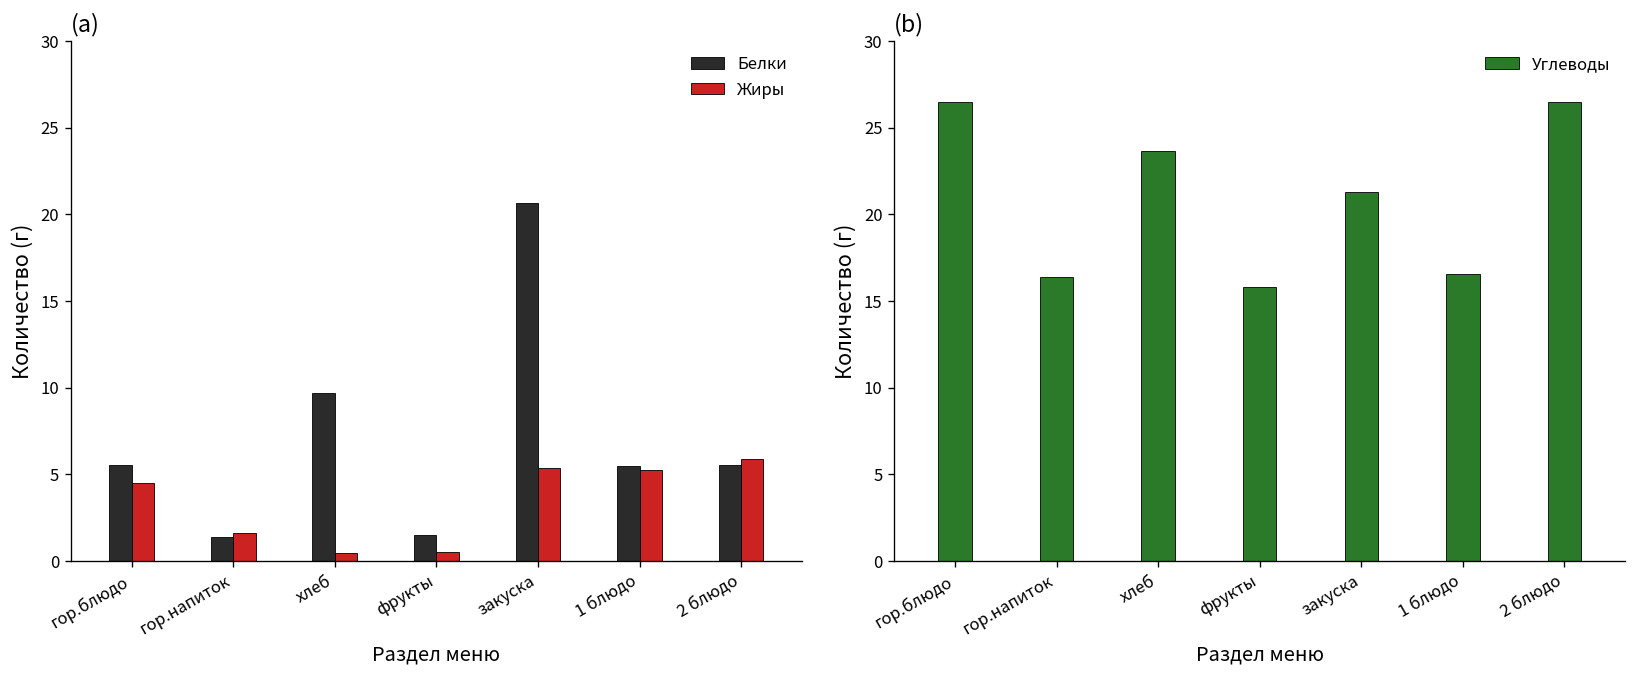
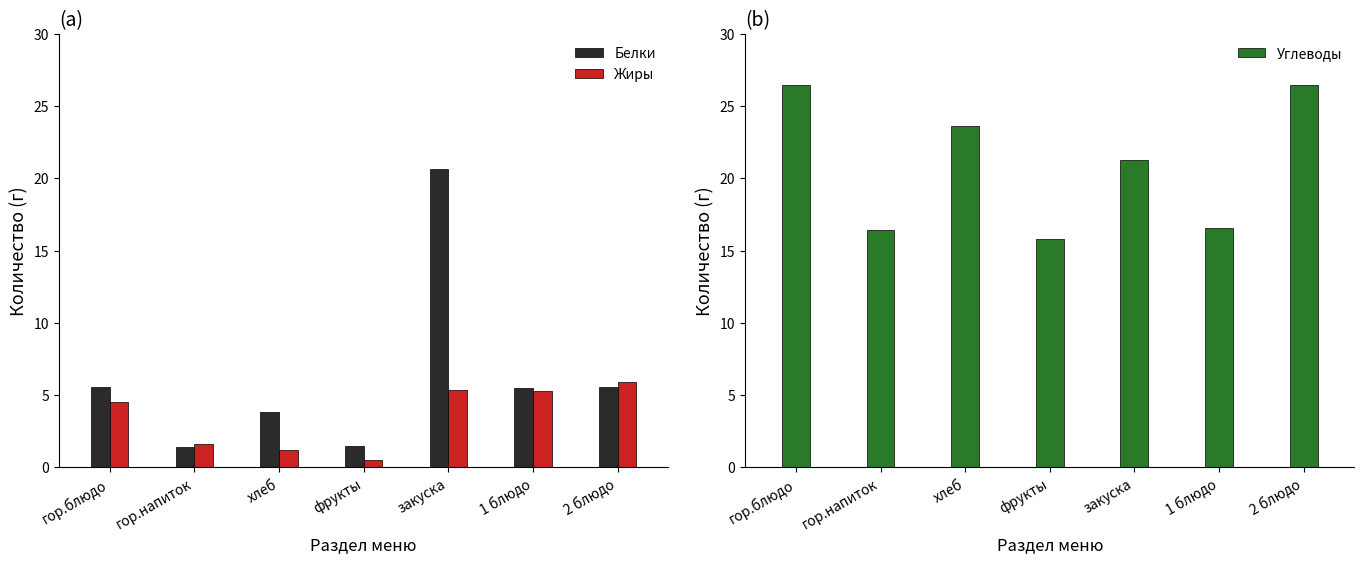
(a), Белки, хлеб: 9.7 -> 3.8
(a), Жиры, хлеб: 0.5 -> 1.2
